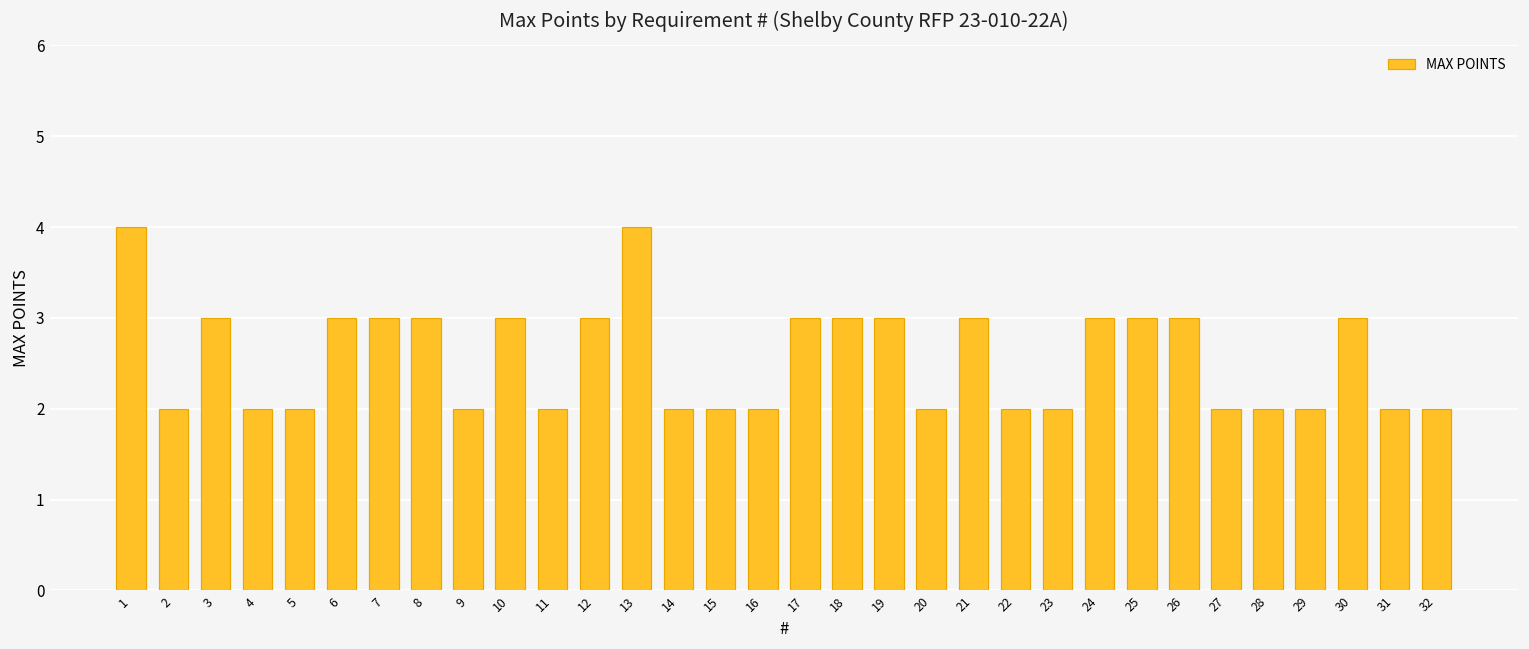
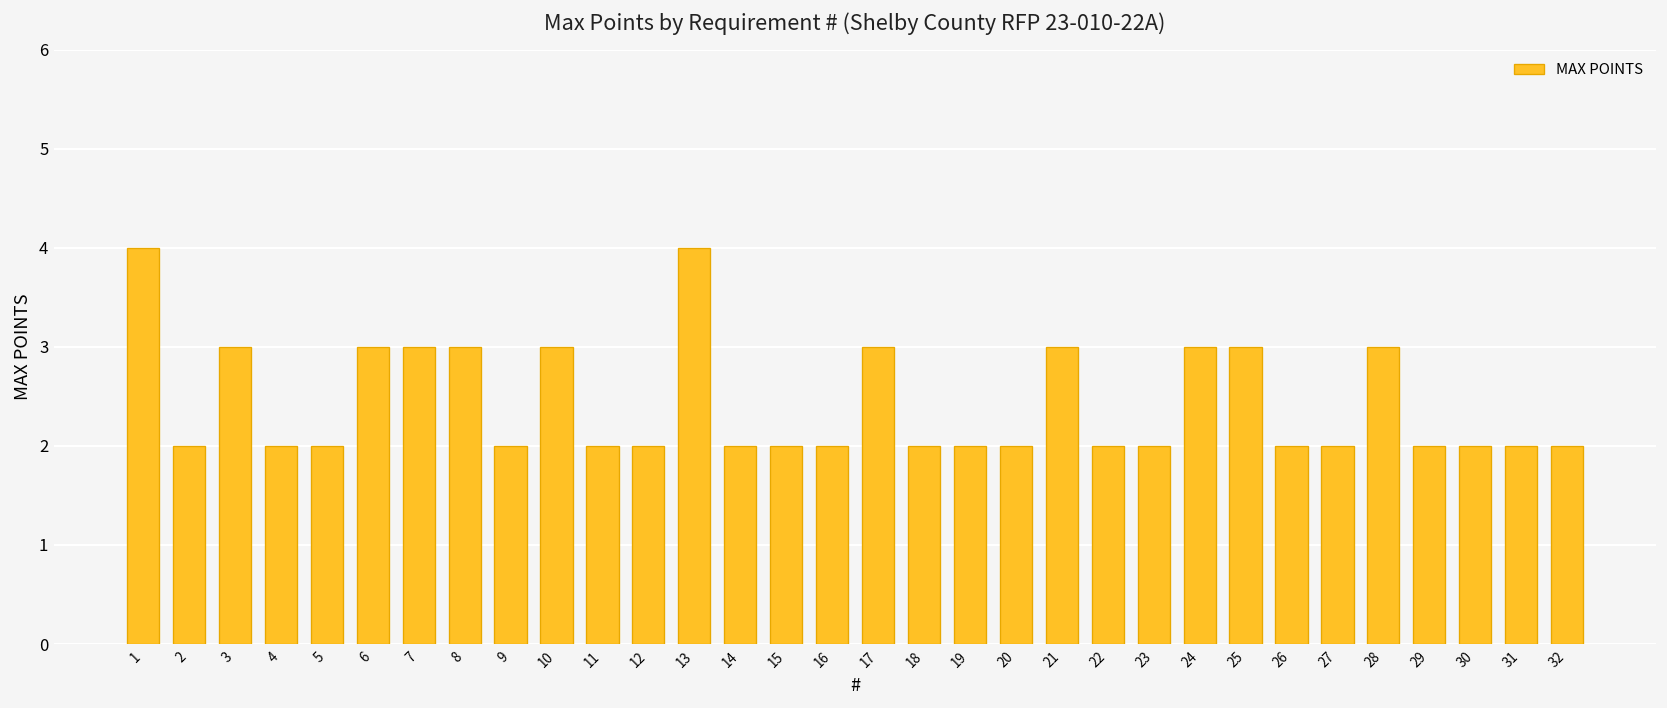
12: 3 -> 2
18: 3 -> 2
19: 3 -> 2
26: 3 -> 2
28: 2 -> 3
30: 3 -> 2
